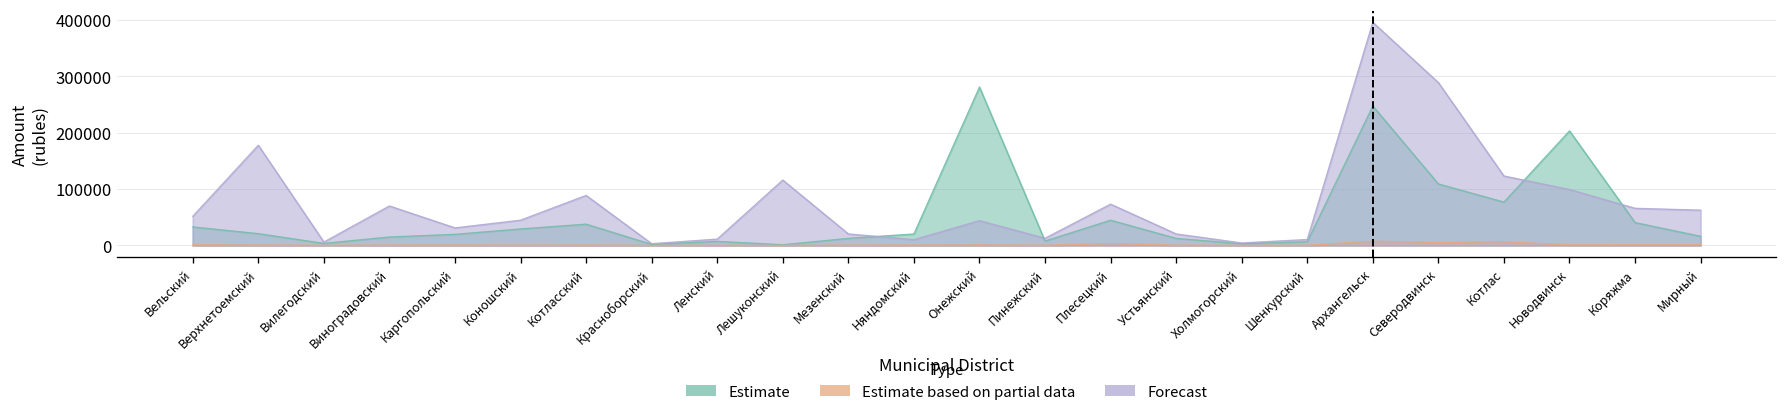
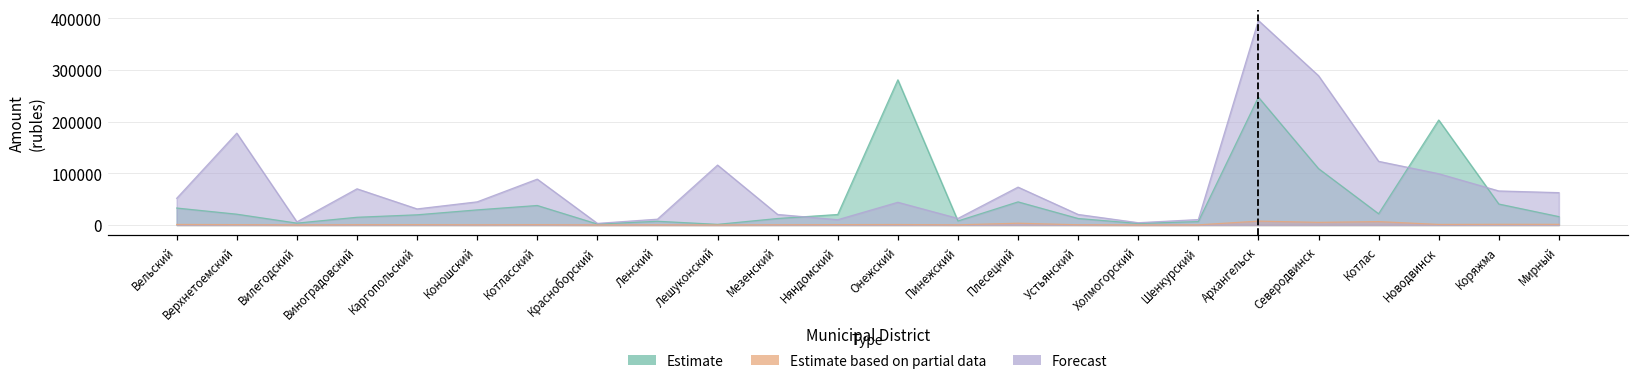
Estimate, Котлас: 80000 -> 20000
